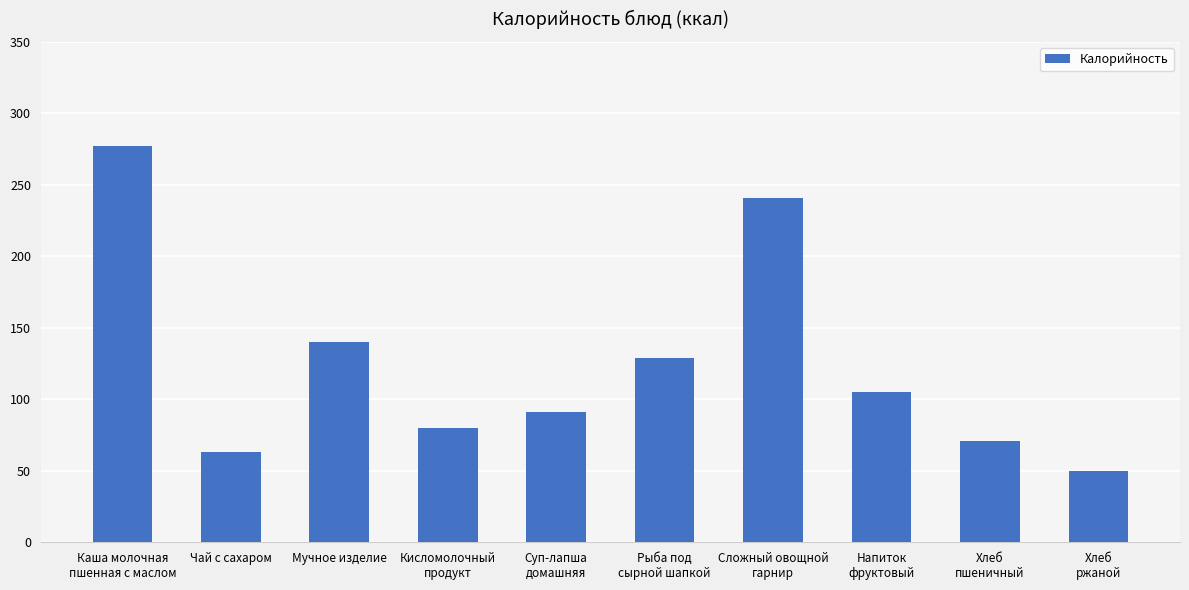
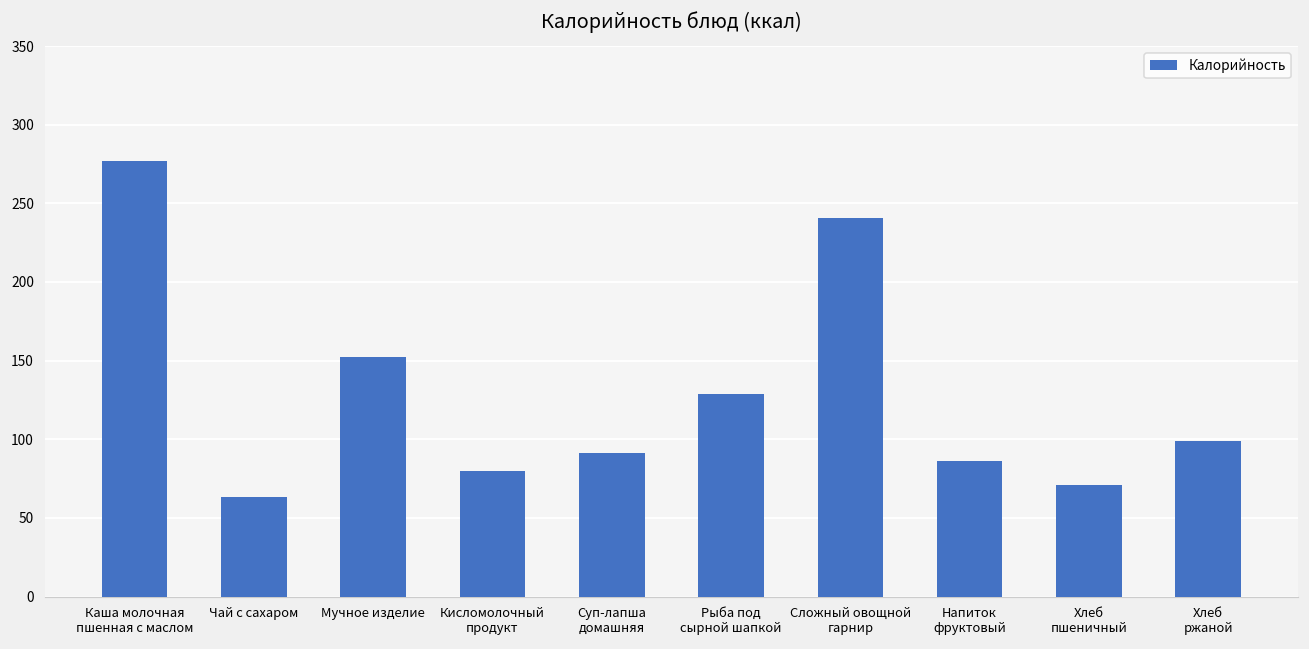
Мучное изделие: 140 -> 152
Напиток фруктовый: 105 -> 86
Хлеб ржаной: 50 -> 99
